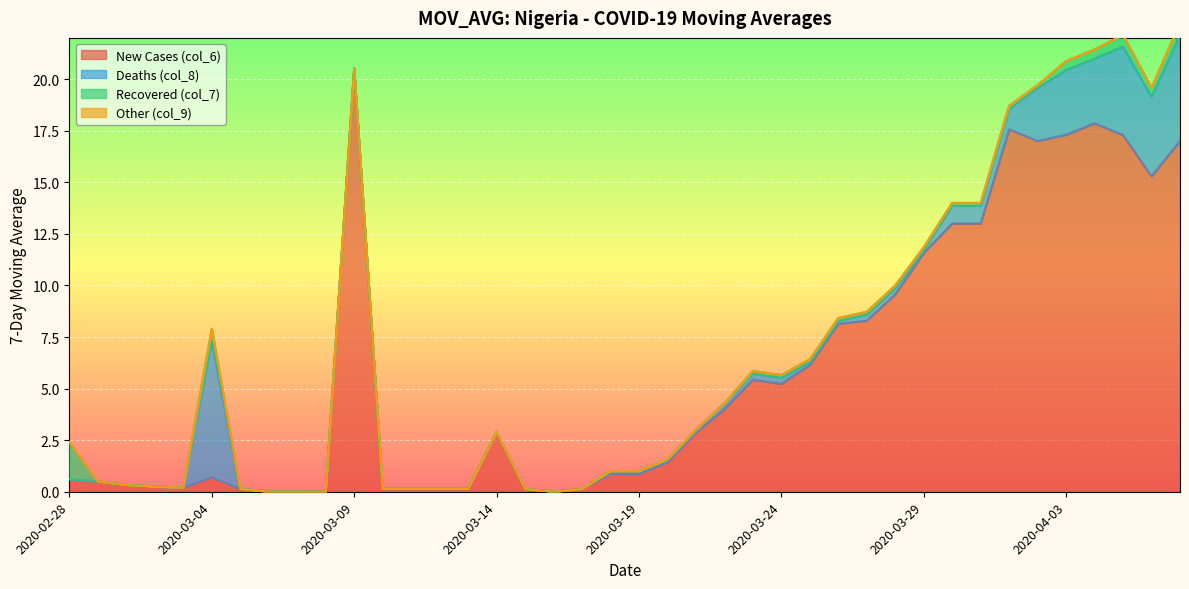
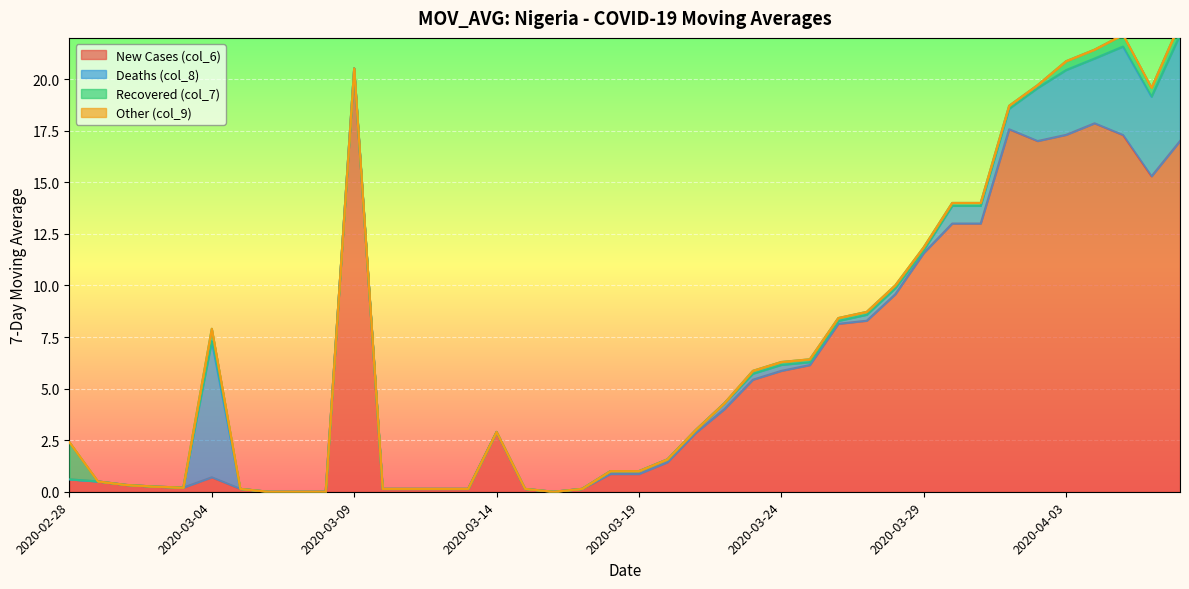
New Cases (col_6), 2020-03-24: 5.2 -> 5.9
